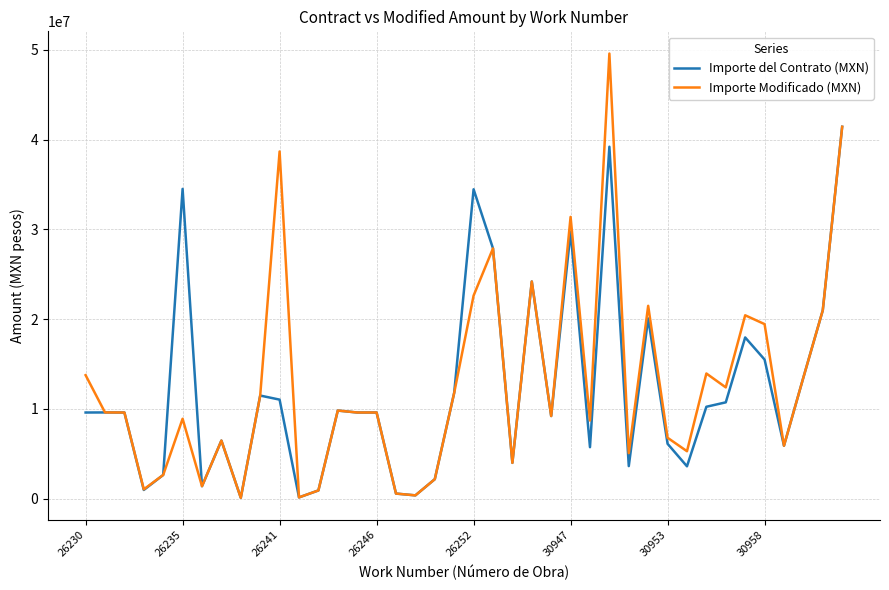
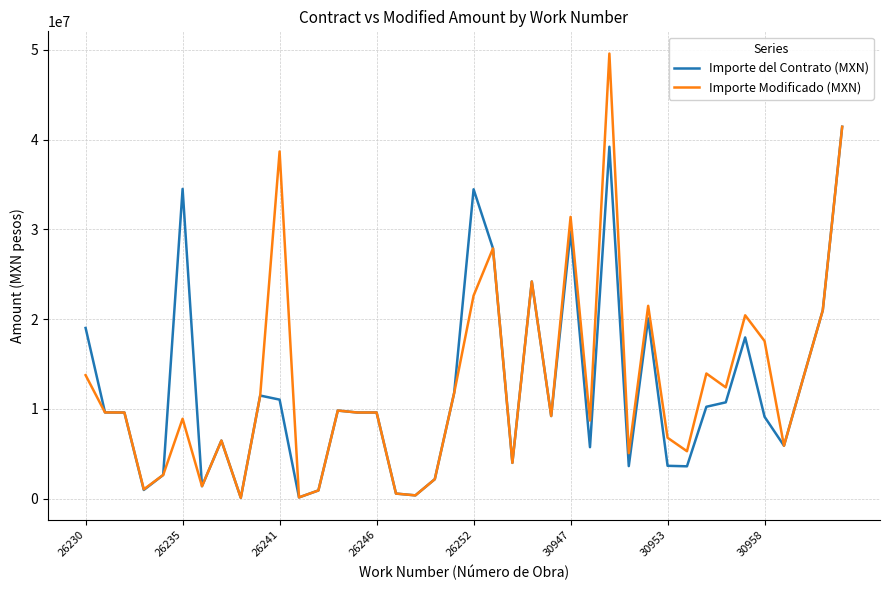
Importe del Contrato (MXN), 26230: 10000000 -> 19000000
Importe del Contrato (MXN), 30953: 6000000 -> 4000000
Importe del Contrato (MXN), 30958: 15000000 -> 9000000
Importe Modificado (MXN), 30958: 19000000 -> 18000000
